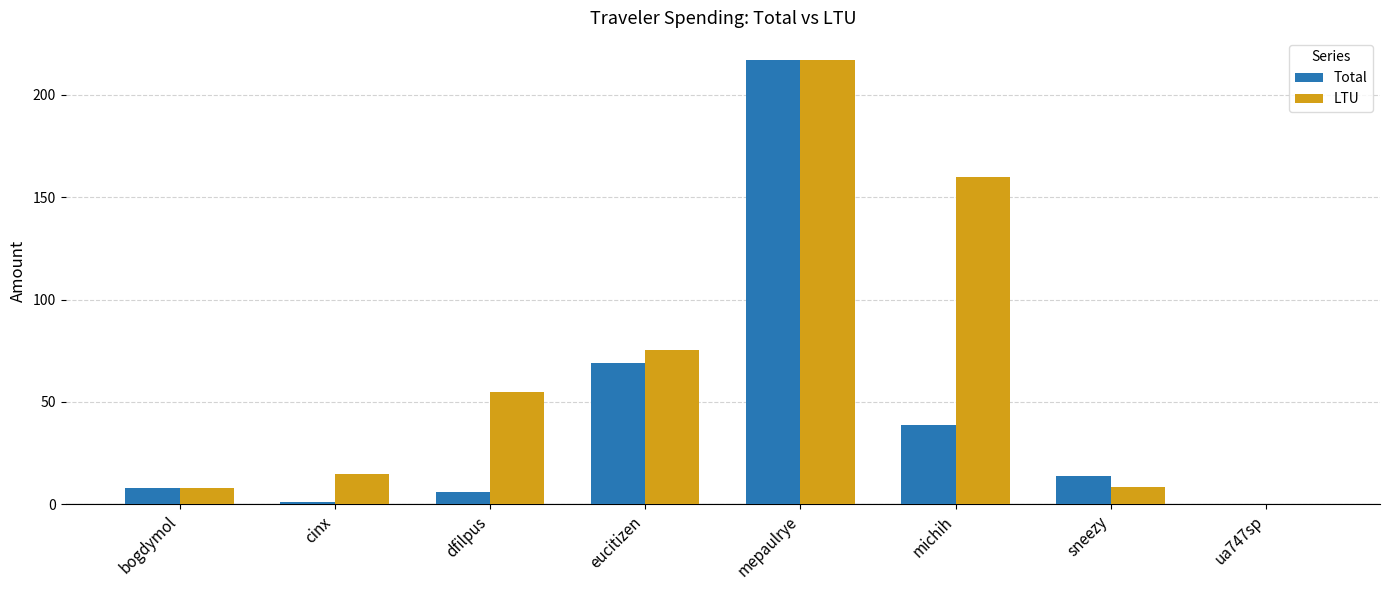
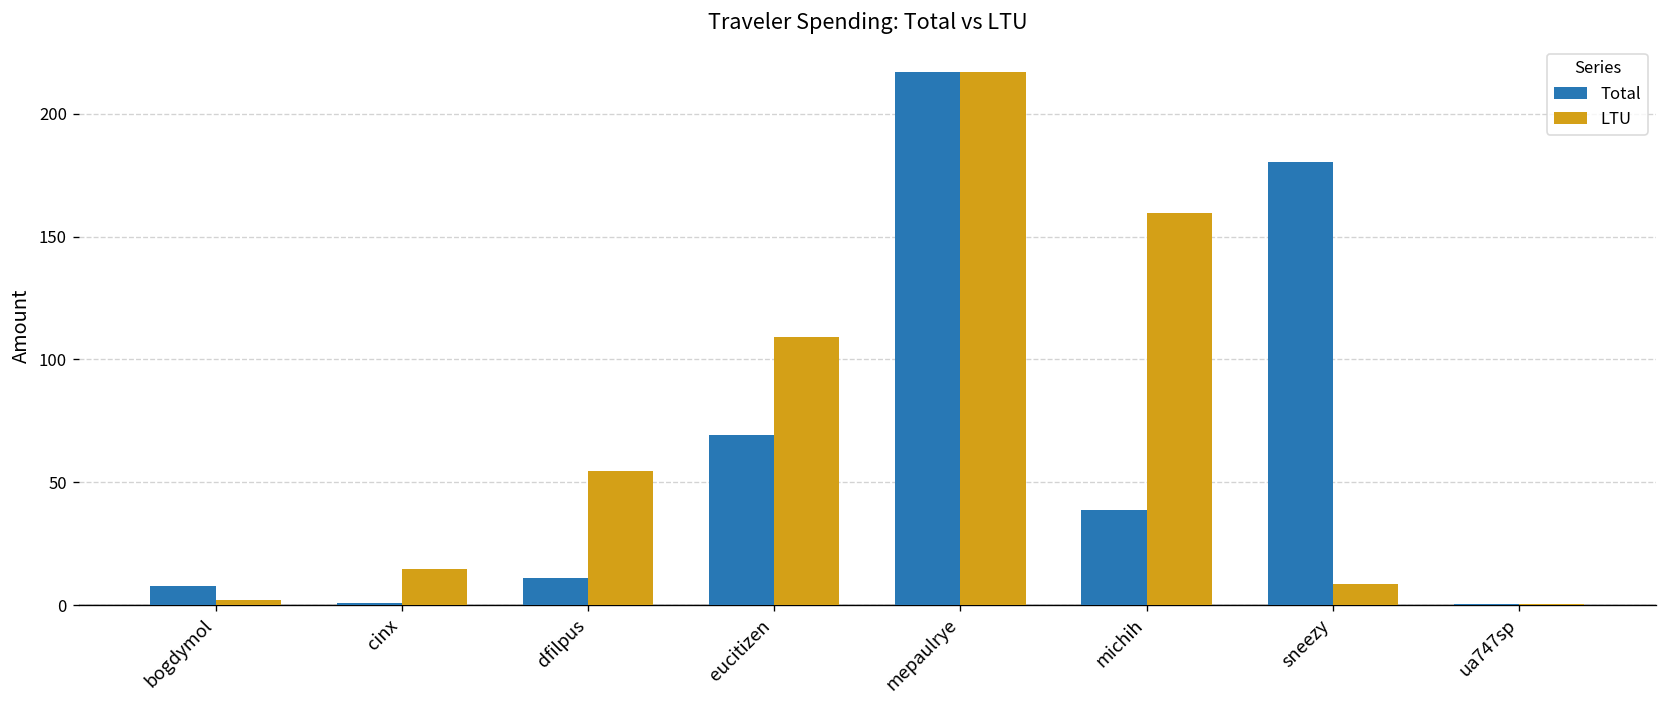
LTU, bogdymol: 8 -> 2
Total, dfilpus: 6 -> 11
LTU, eucitizen: 75 -> 109
Total, sneezy: 14 -> 180
